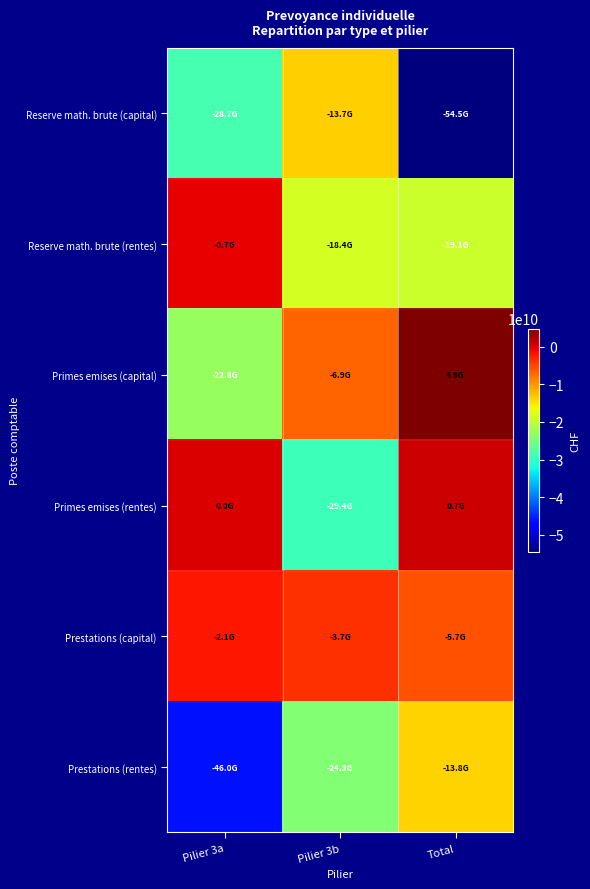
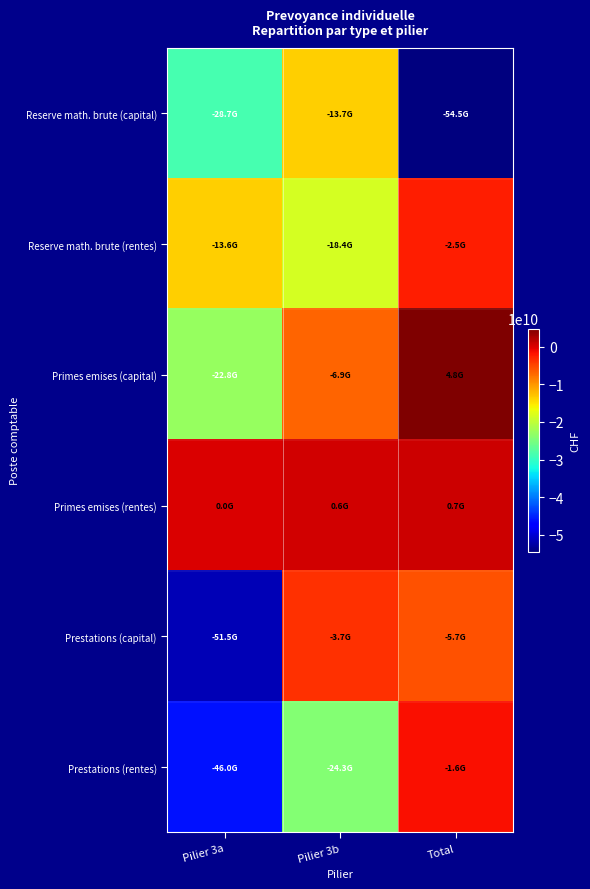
Reserve math. brute (rentes), Pilier 3a: -0.7G -> -13.6G
Reserve math. brute (rentes), Total: -19.1G -> -2.5G
Primes emises (rentes), Pilier 3b: -29.4G -> 0.6G
Prestations (capital), Pilier 3a: -2.1G -> -51.5G
Prestations (rentes), Total: -13.8G -> -1.6G
